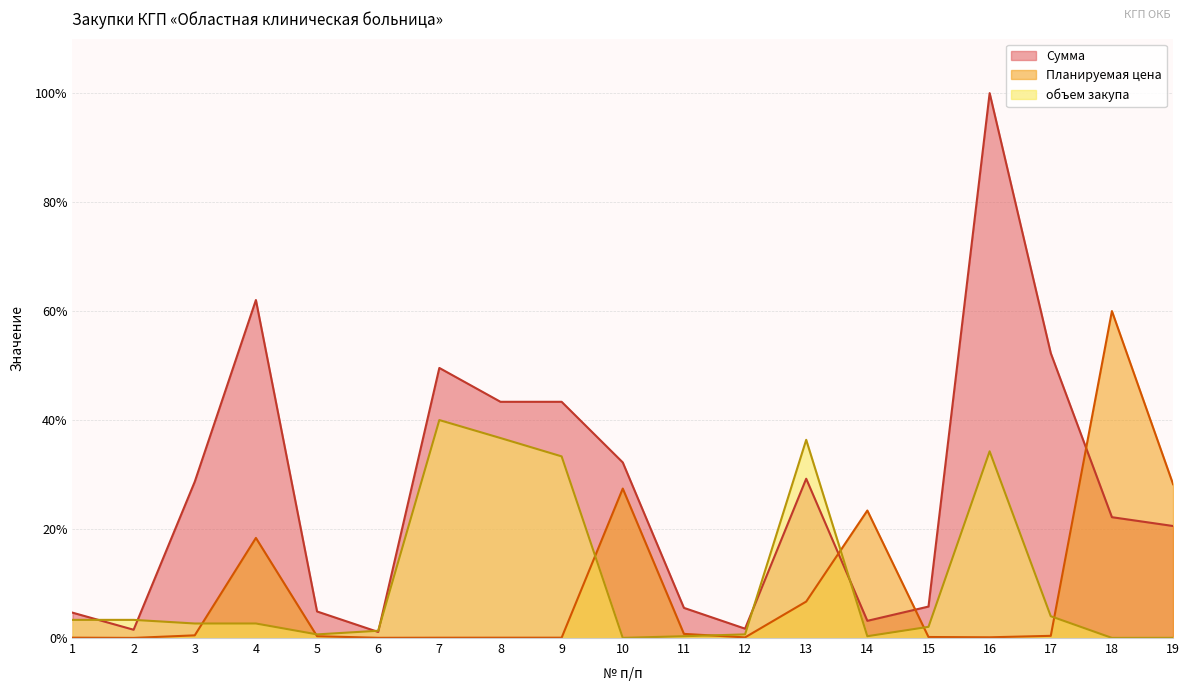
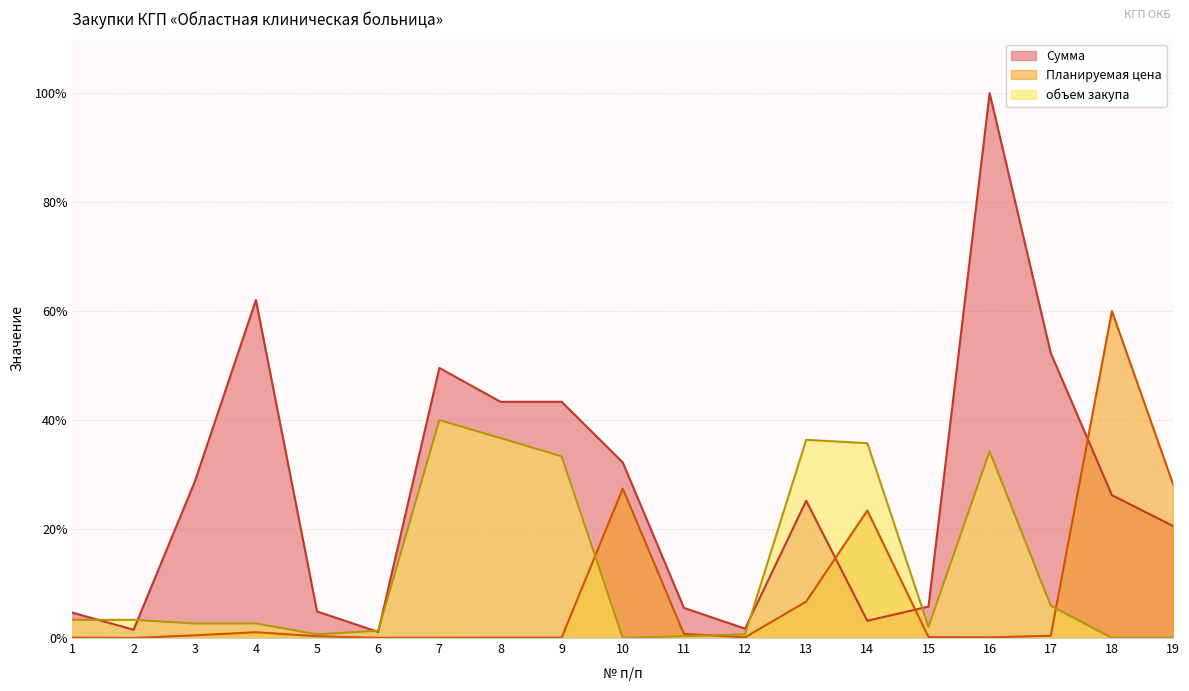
Планируемая цена, 4: 18% -> 1%
Сумма, 13: 29% -> 25%
объем закупа, 14: 0% -> 36%
объем закупа, 17: 4% -> 6%
Сумма, 18: 22% -> 26%
